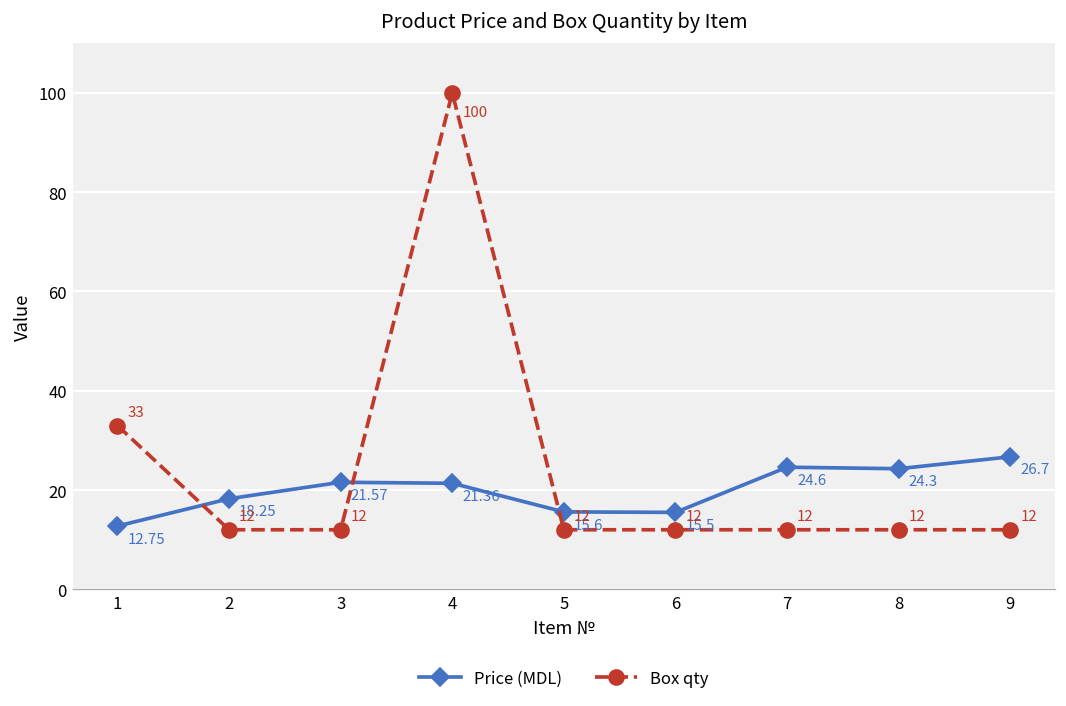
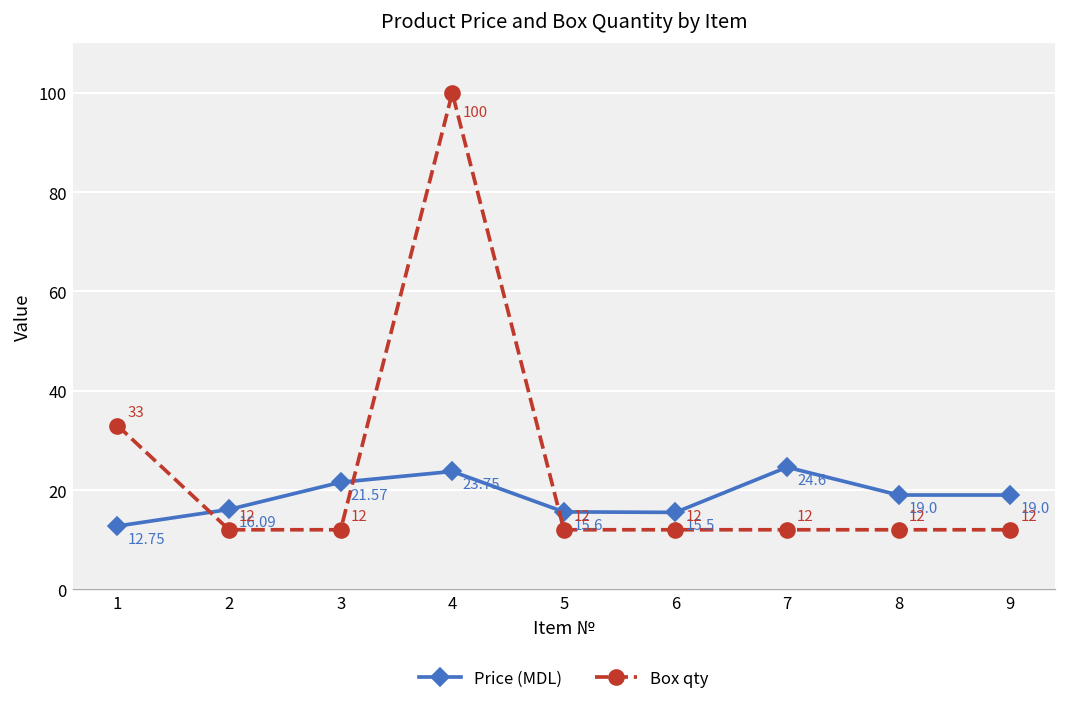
Price (MDL), 2: 18.25 -> 16.09
Price (MDL), 4: 21.36 -> 23.75
Price (MDL), 8: 24.3 -> 19.0
Price (MDL), 9: 26.7 -> 19.0
